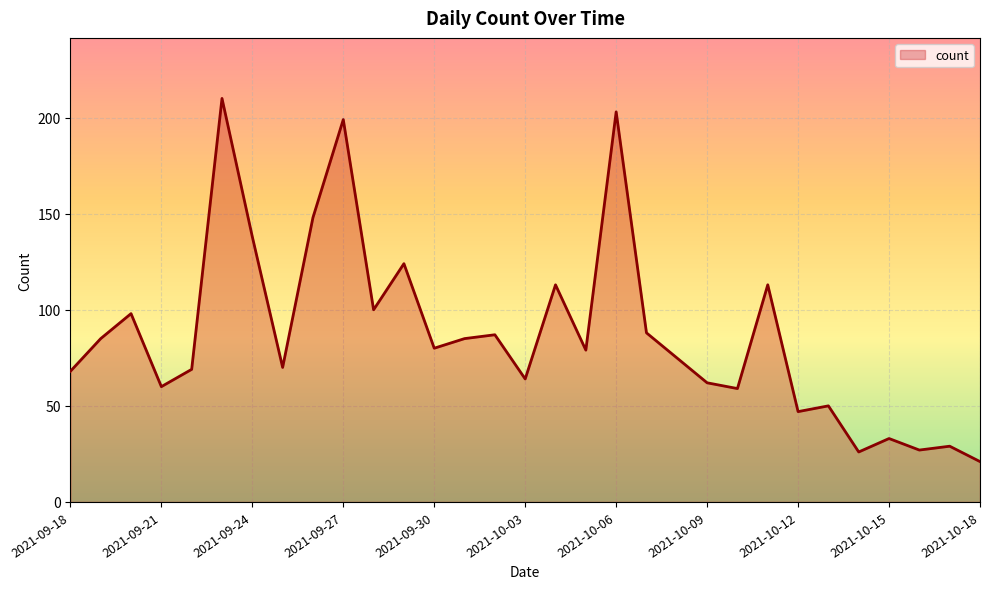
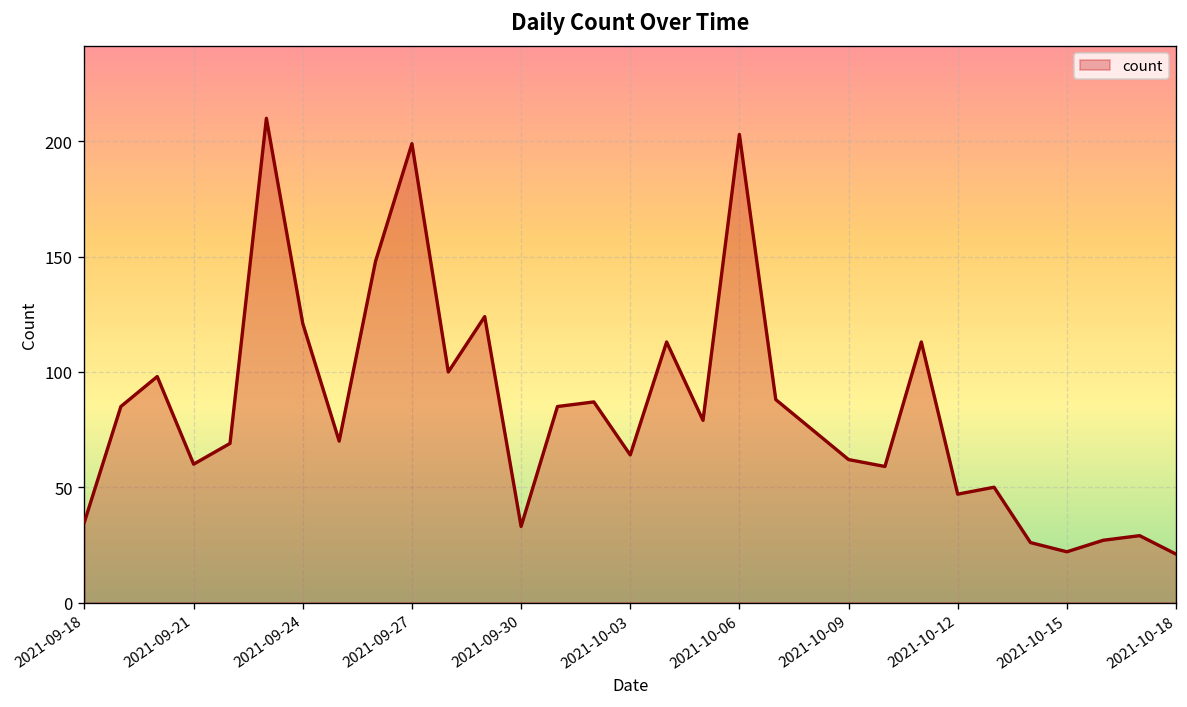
2021-09-18: 68 -> 35
2021-09-24: 138 -> 121
2021-09-30: 80 -> 33
2021-10-15: 33 -> 22
